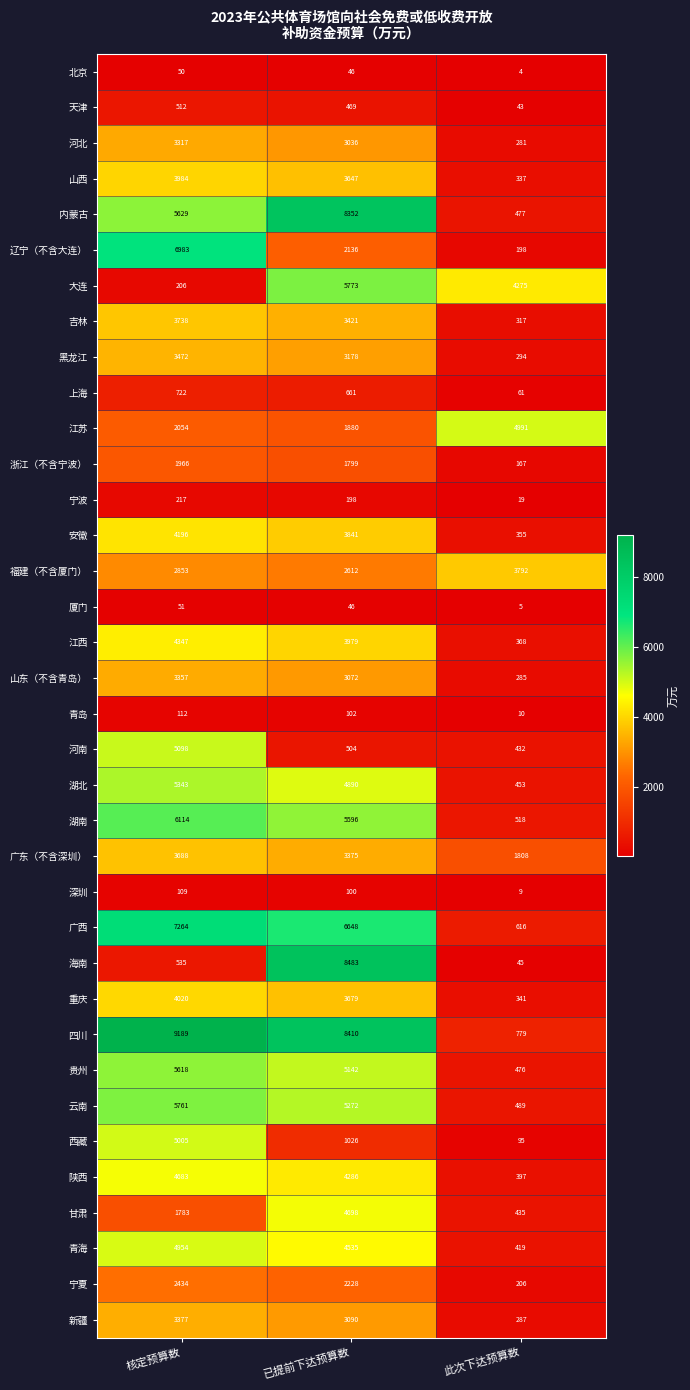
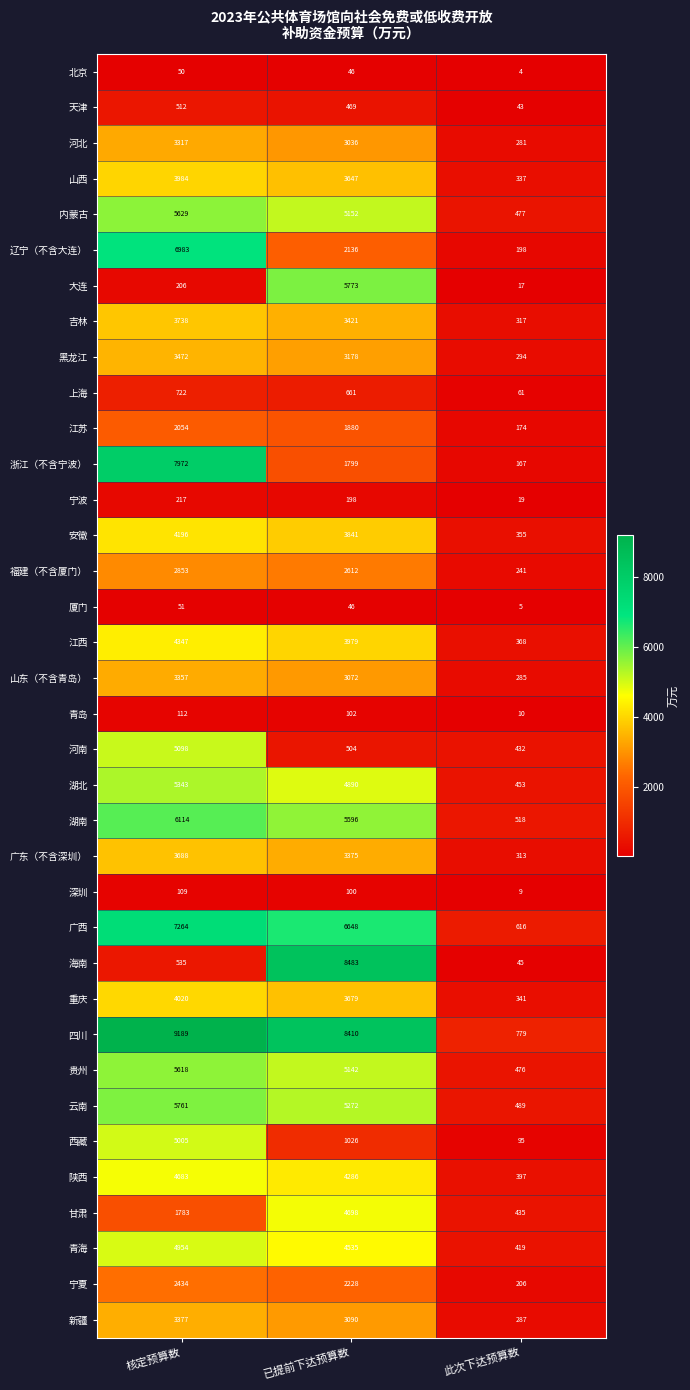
内蒙古, 已提前下达预算数: 8352 -> 5152
大连, 此次下达预算数: 4275 -> 17
江苏, 此次下达预算数: 4991 -> 174
浙江（不含宁波）, 核定预算数: 1966 -> 7972
福建（不含厦门）, 此次下达预算数: 3792 -> 241
广东（不含深圳）, 此次下达预算数: 1808 -> 313
